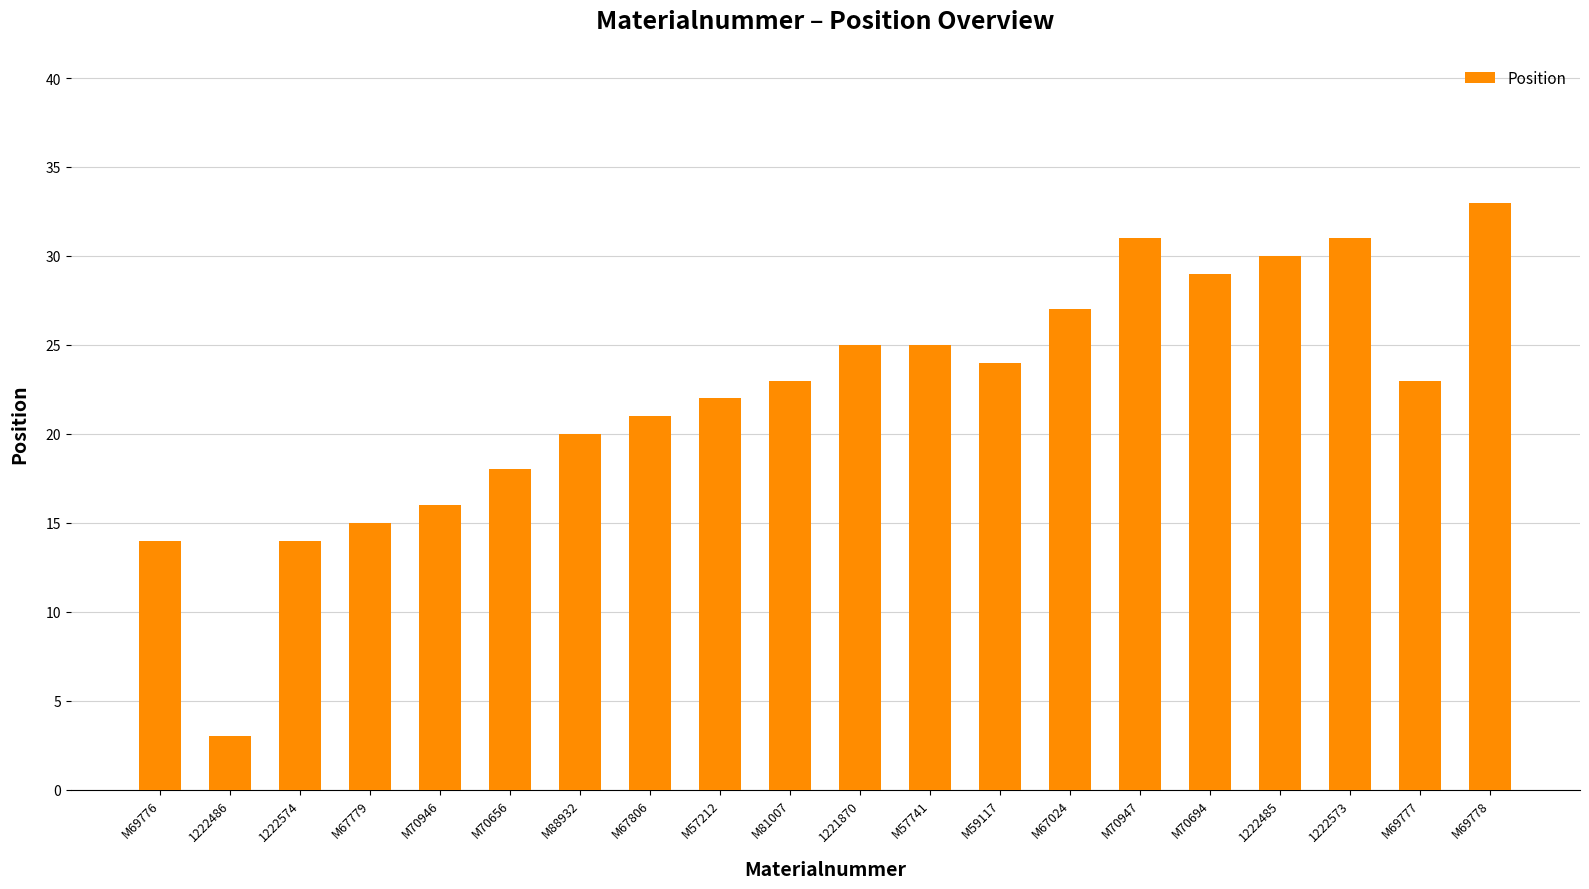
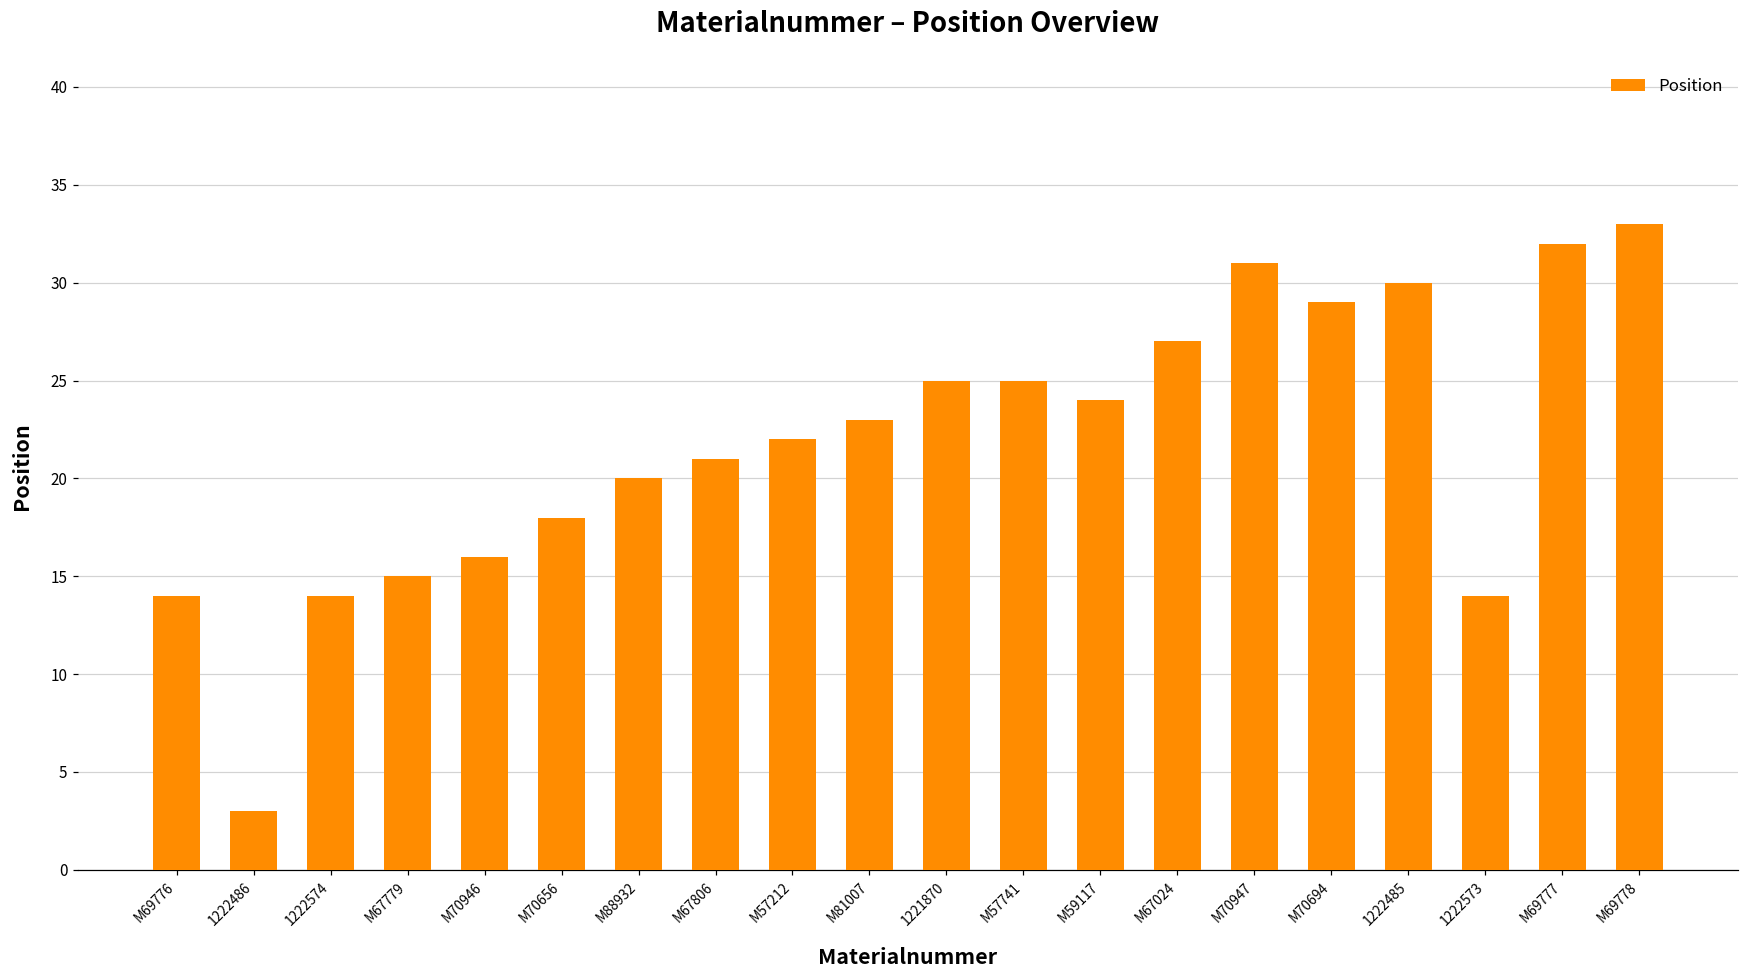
1222573: 31 -> 14
M69777: 23 -> 32
